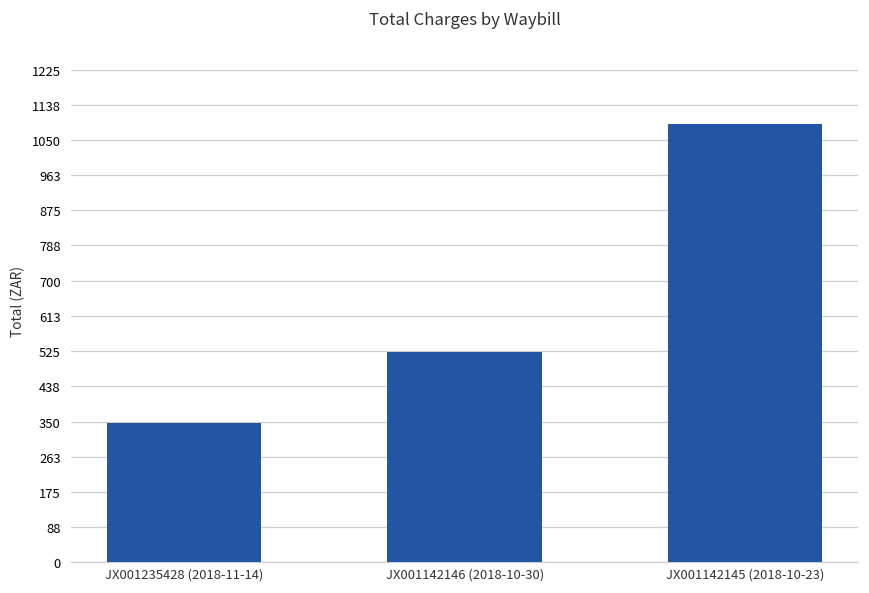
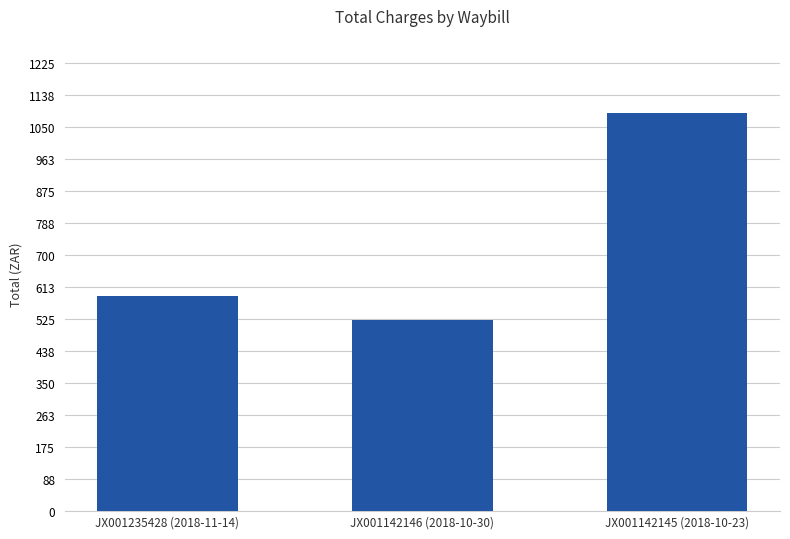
JX001235428 (2018-11-14): 350 -> 590
